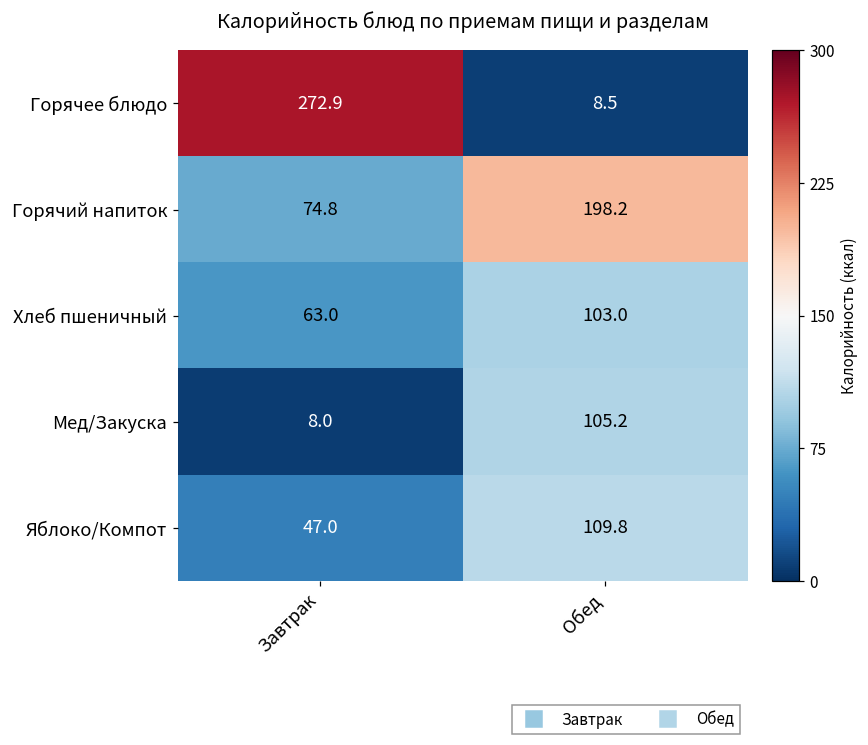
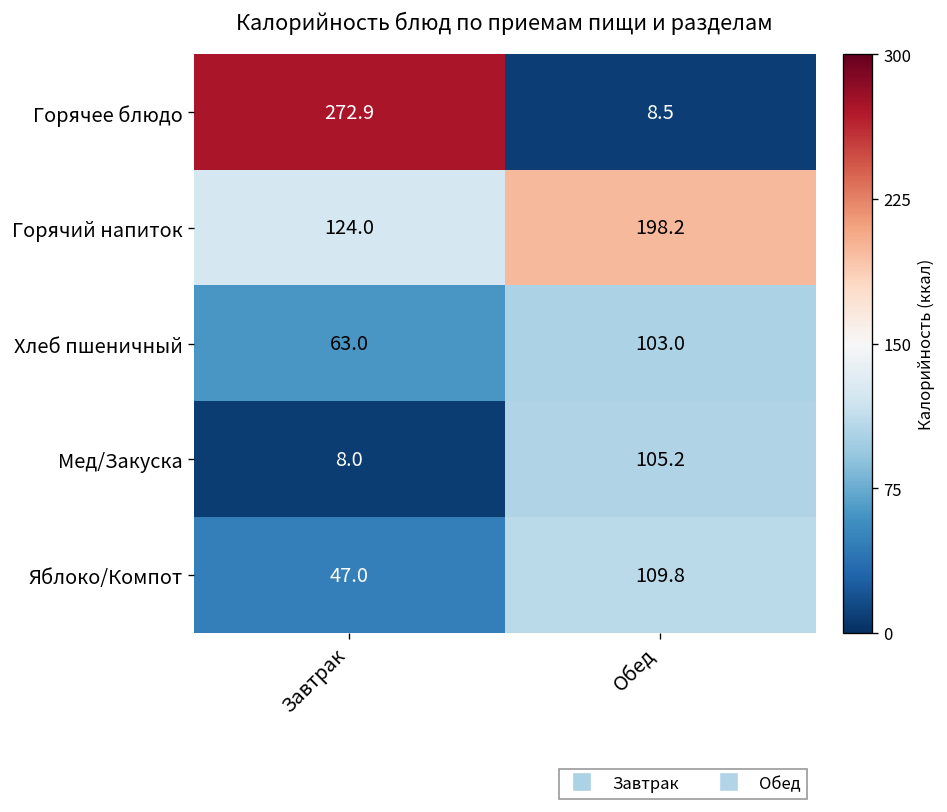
Горячий напиток, Завтрак: 74.8 -> 124.0
